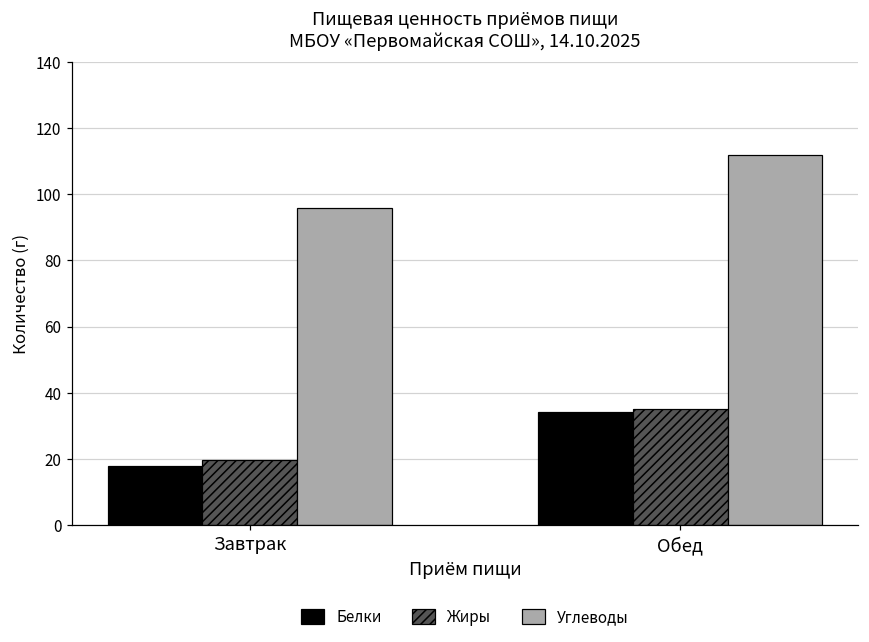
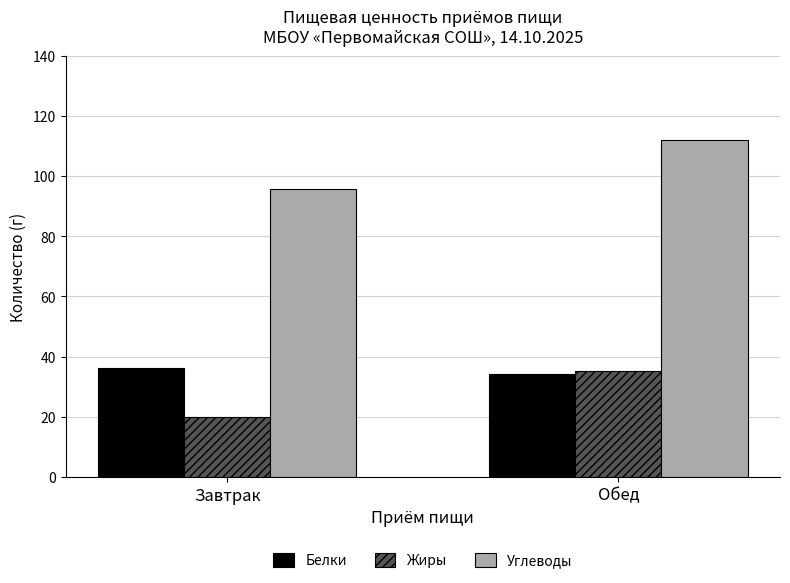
Белки, Завтрак: 18 -> 36
